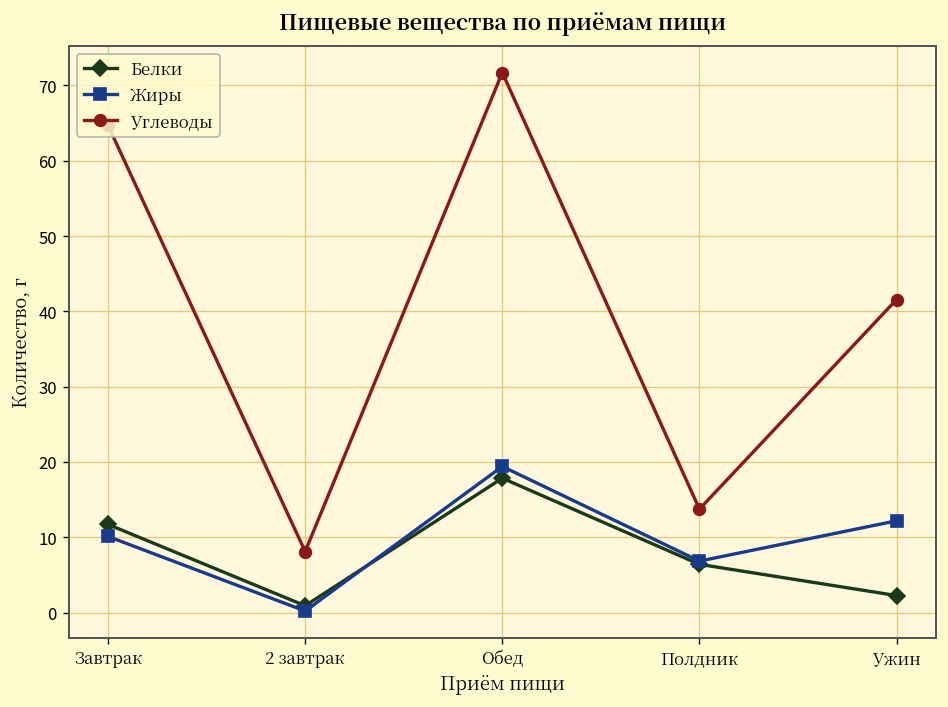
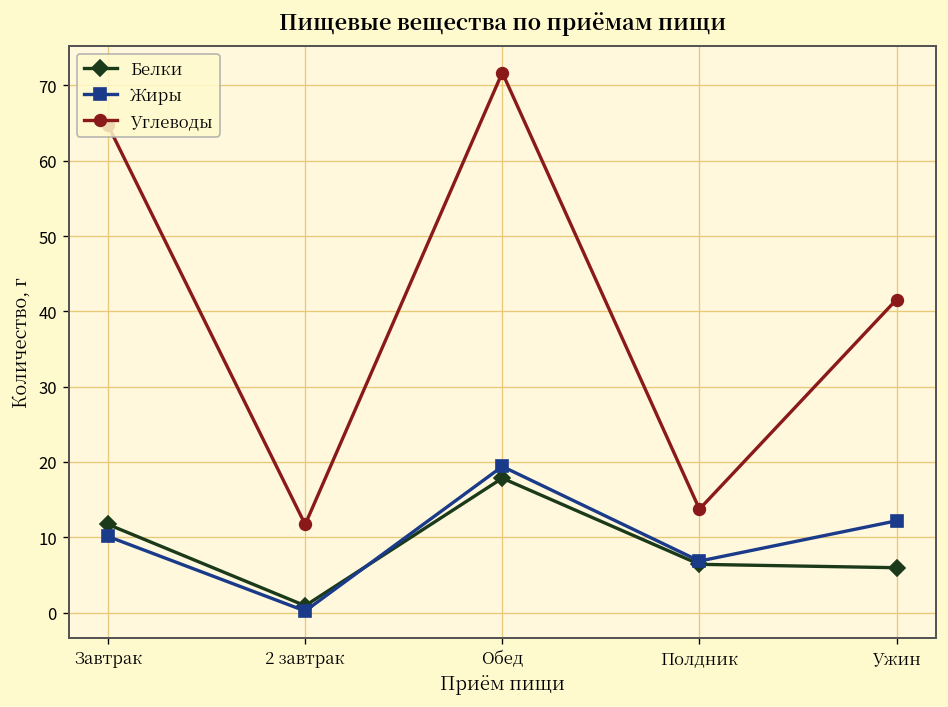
Углеводы, 2 завтрак: 8 -> 12
Белки, Ужин: 2 -> 6
